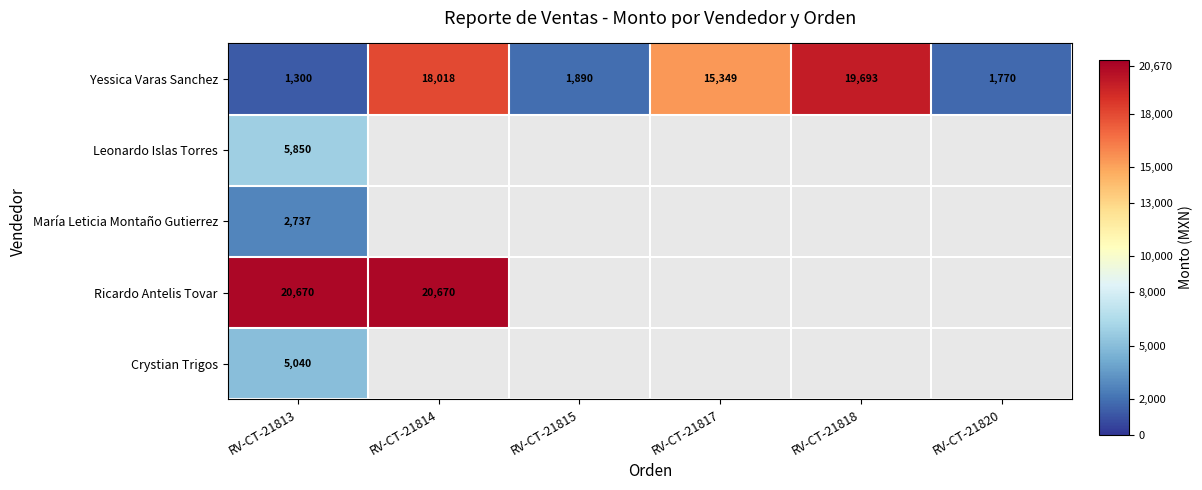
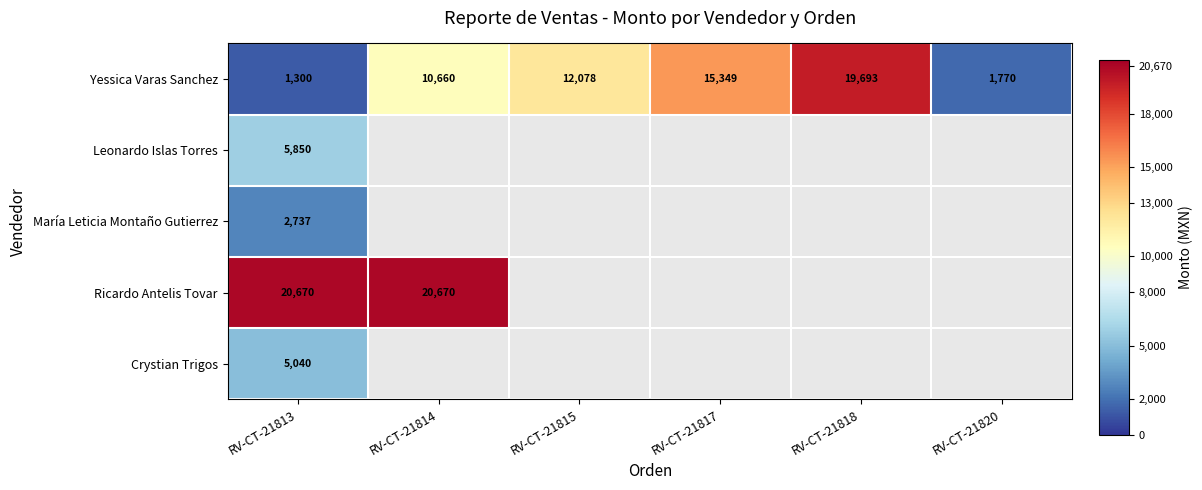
Yessica Varas Sanchez, RV-CT-21814: 18,018 -> 10,660
Yessica Varas Sanchez, RV-CT-21815: 1,890 -> 12,078
